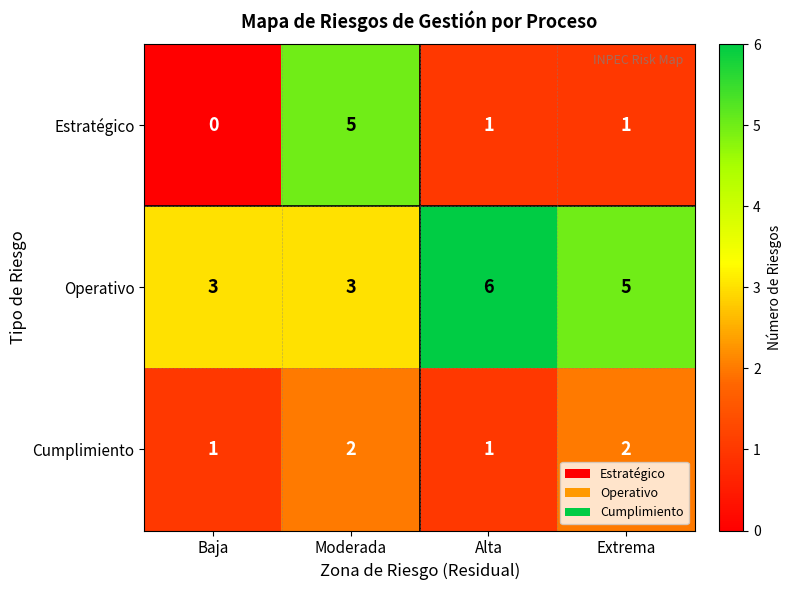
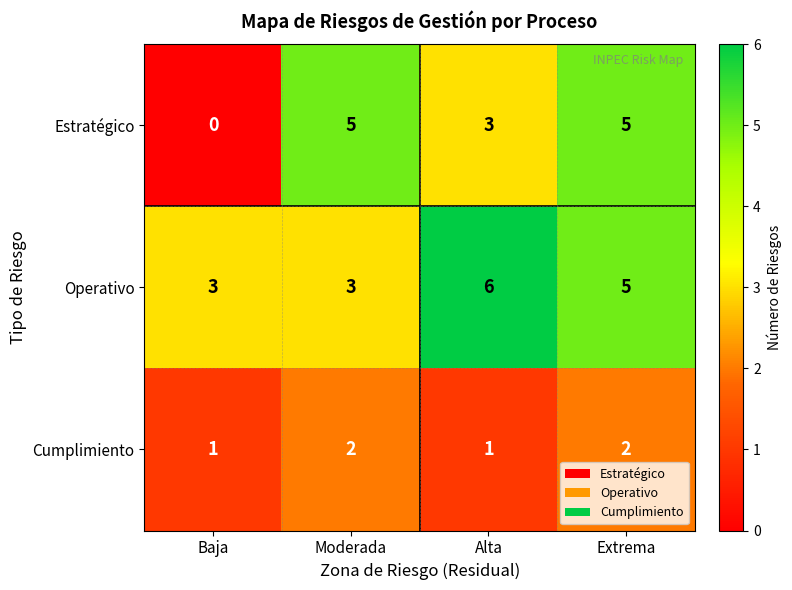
Estratégico, Alta: 1 -> 3
Estratégico, Extrema: 1 -> 5
